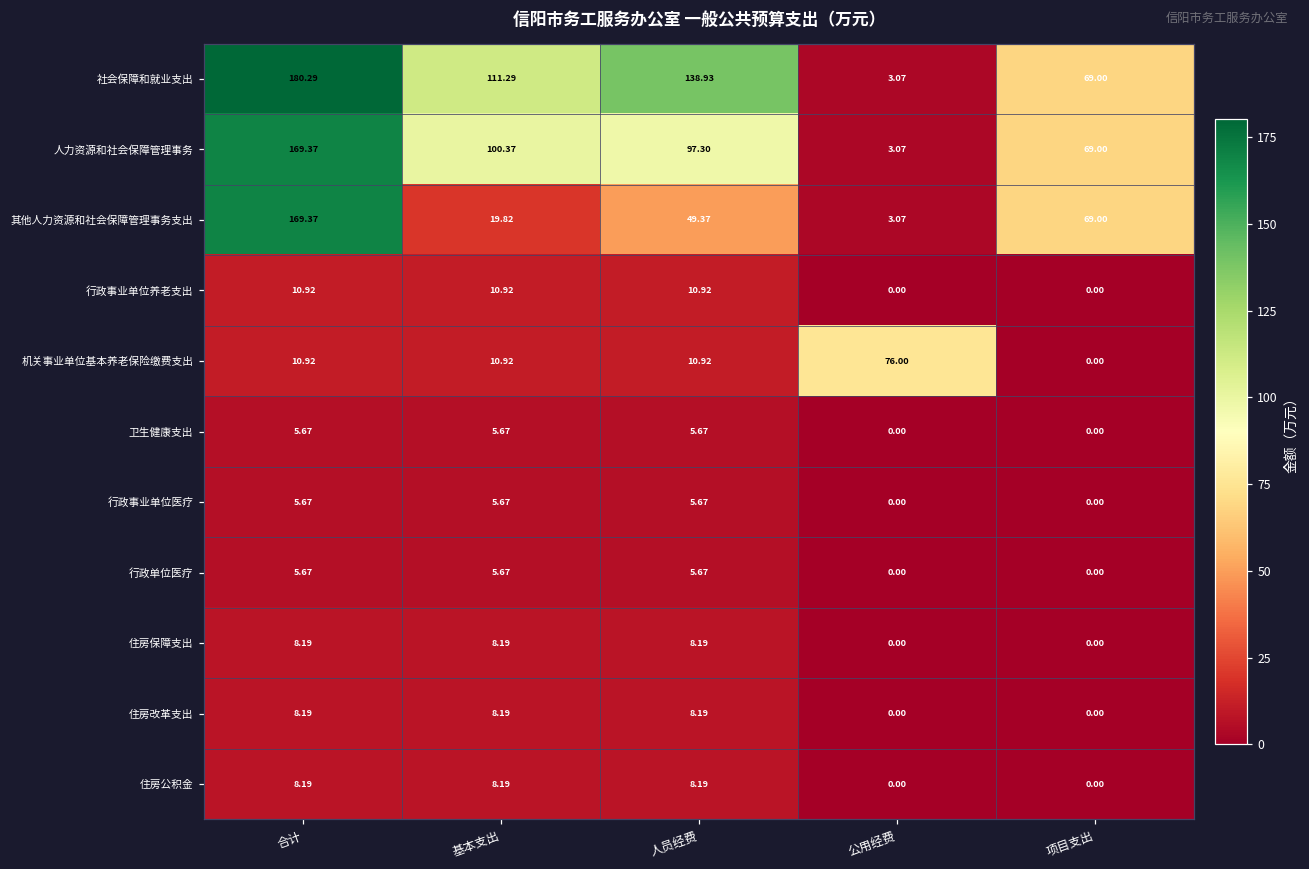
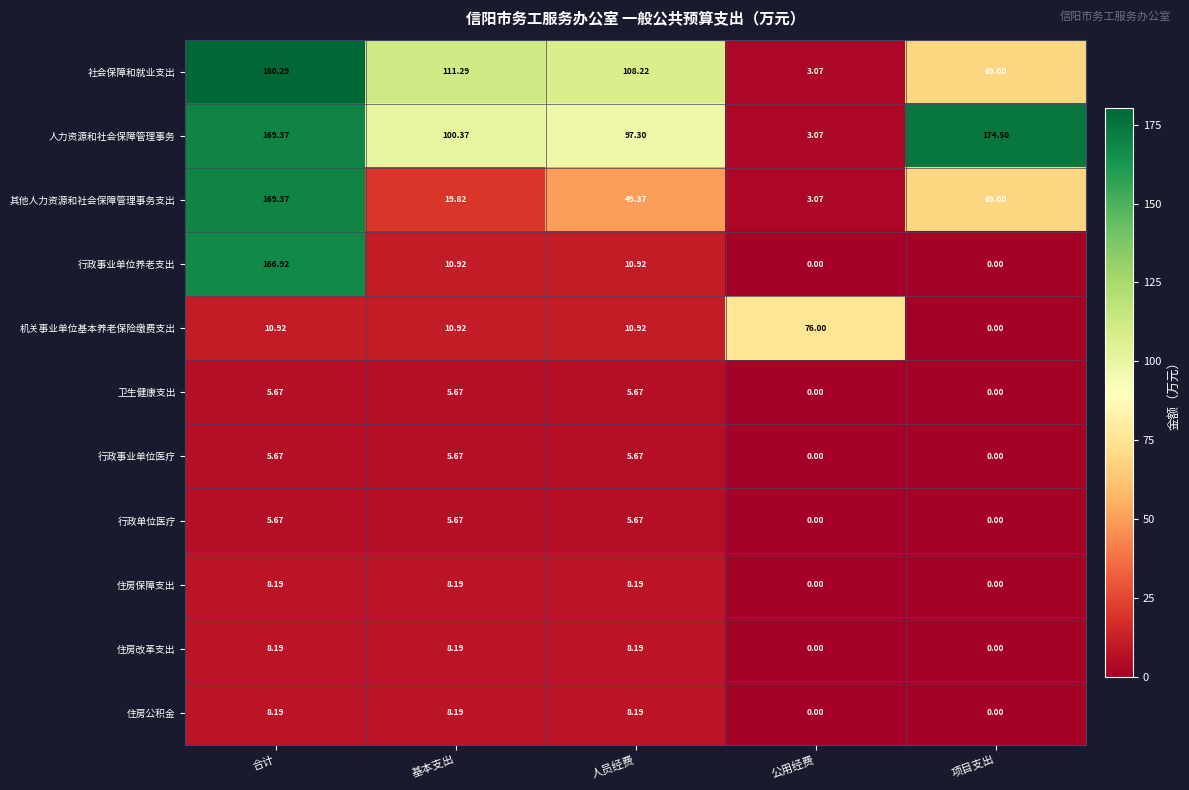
社会保障和就业支出, 人员经费: 138.93 -> 108.22
人力资源和社会保障管理事务, 项目支出: 69.00 -> 174.50
行政事业单位养老支出, 合计: 10.92 -> 166.92
